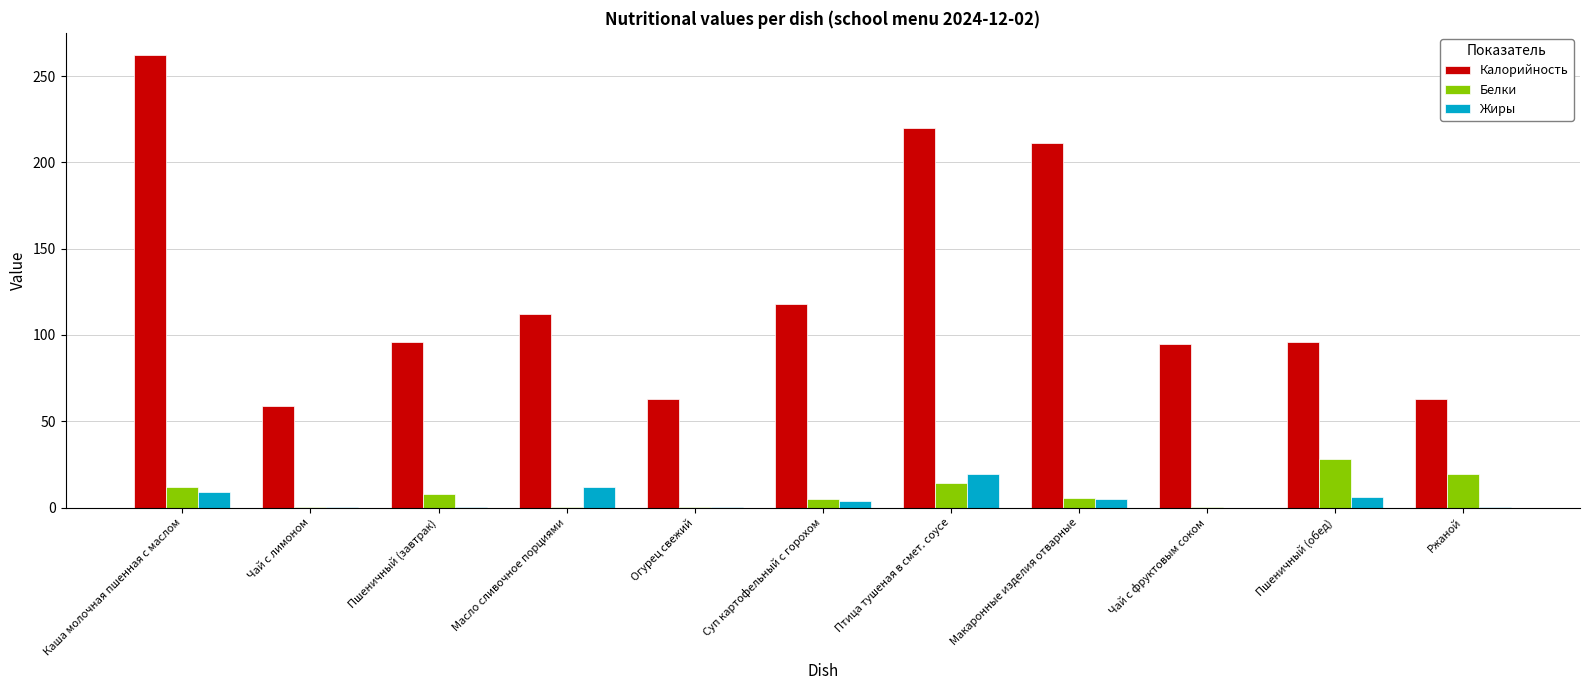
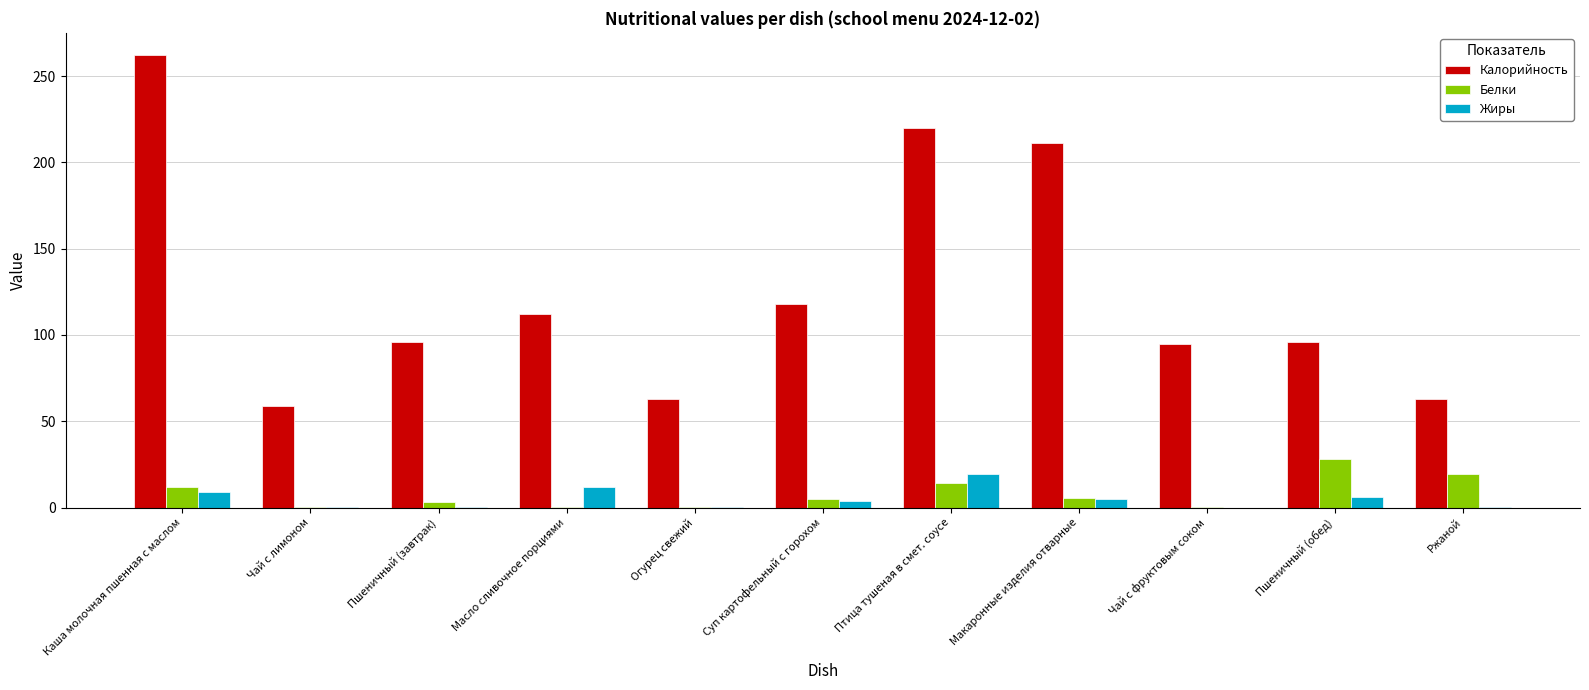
Белки, Пшеничный (завтрак): 8 -> 3
